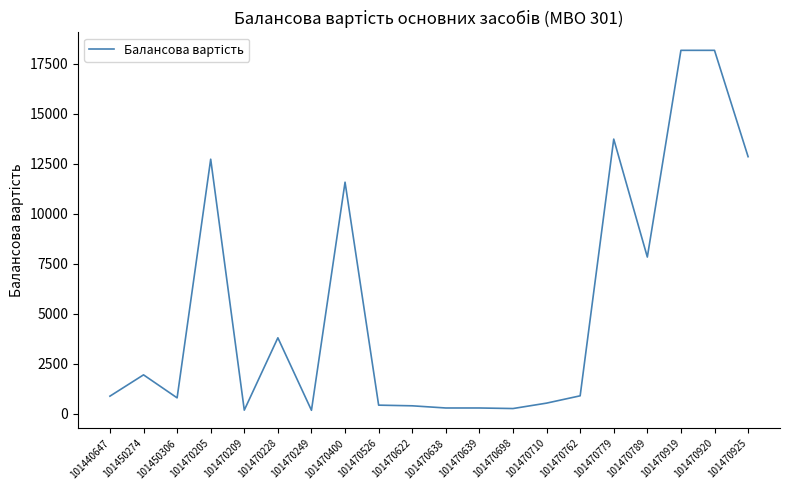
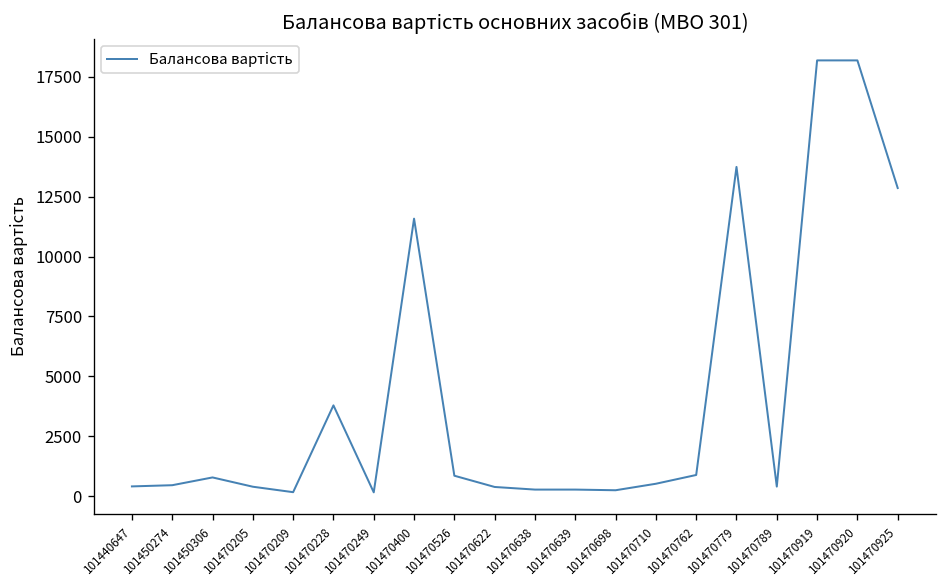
101440647: 900 -> 400
101450274: 1900 -> 500
101470205: 12700 -> 400
101470526: 400 -> 900
101470789: 7800 -> 400
